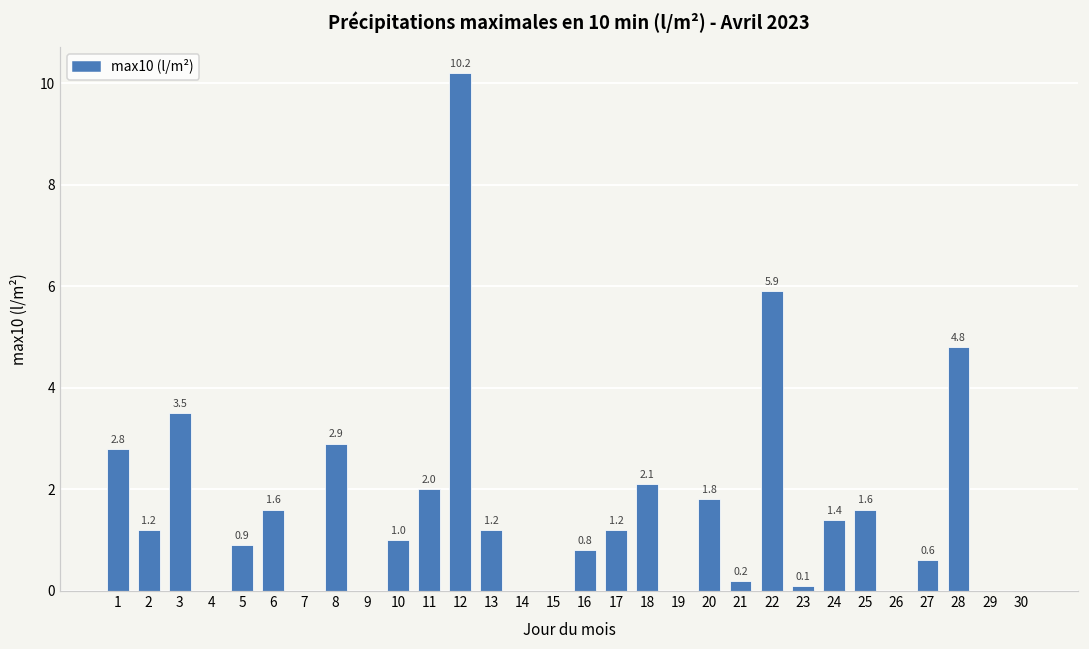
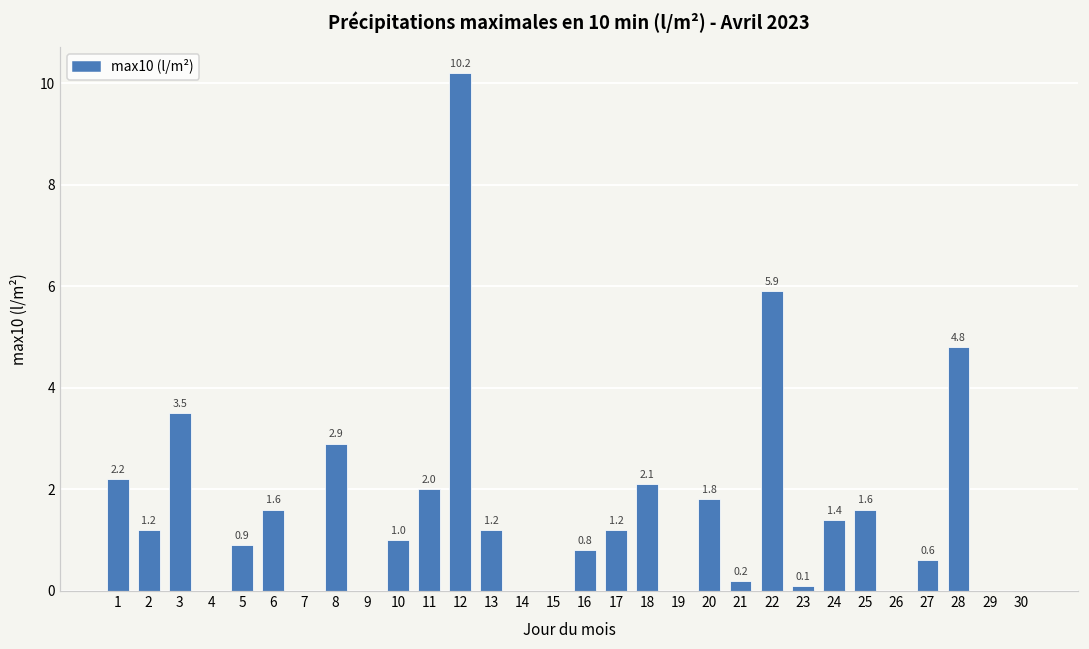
1: 2.8 -> 2.2
